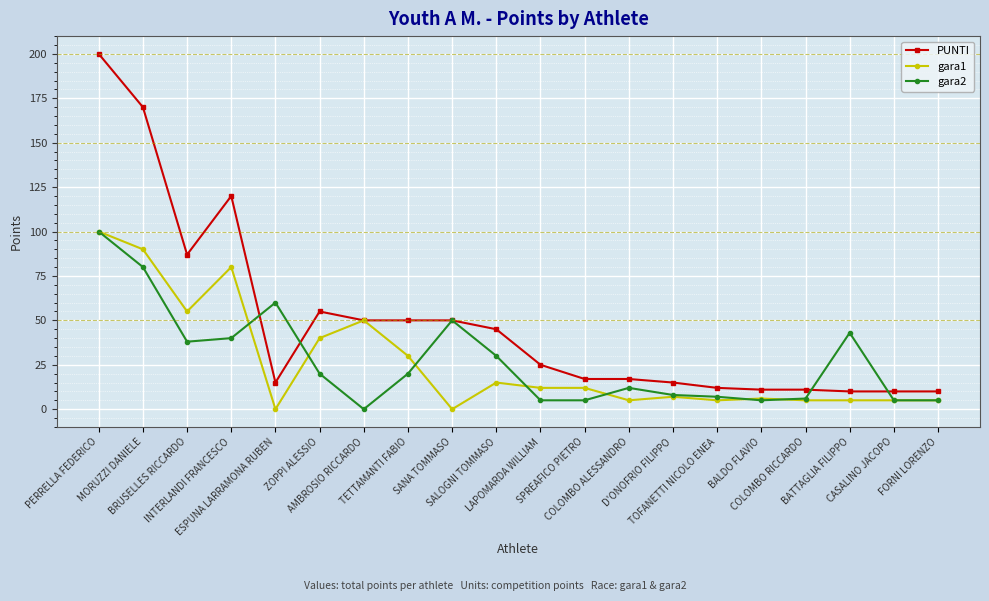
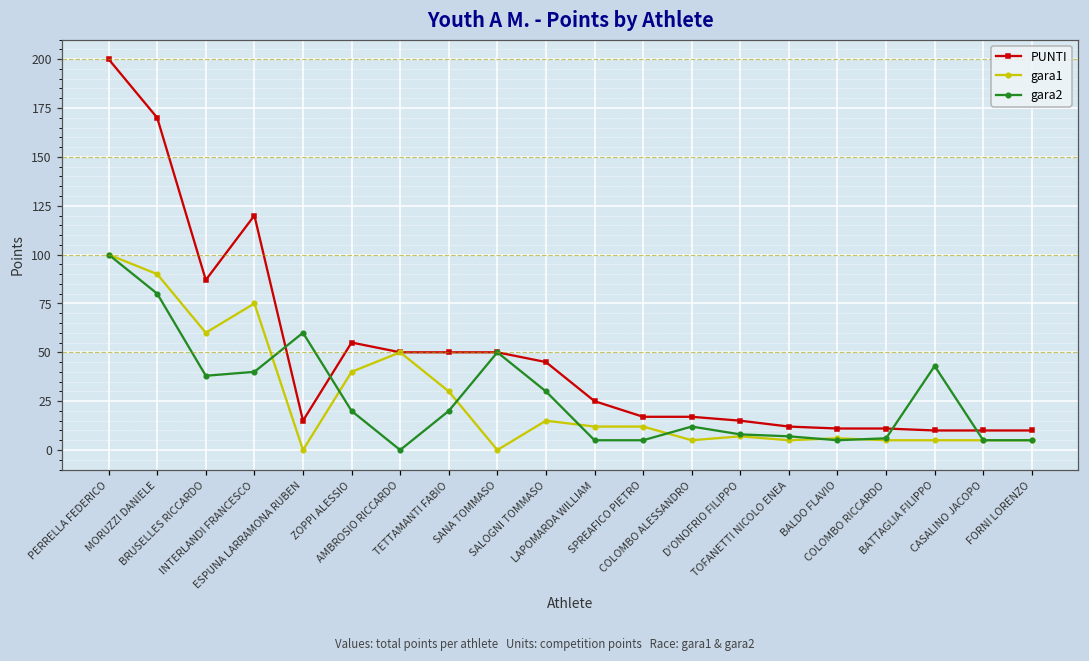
gara1, BRUSELLES RICCARDO: 55 -> 60
gara1, INTERLANDI FRANCESCO: 80 -> 75
